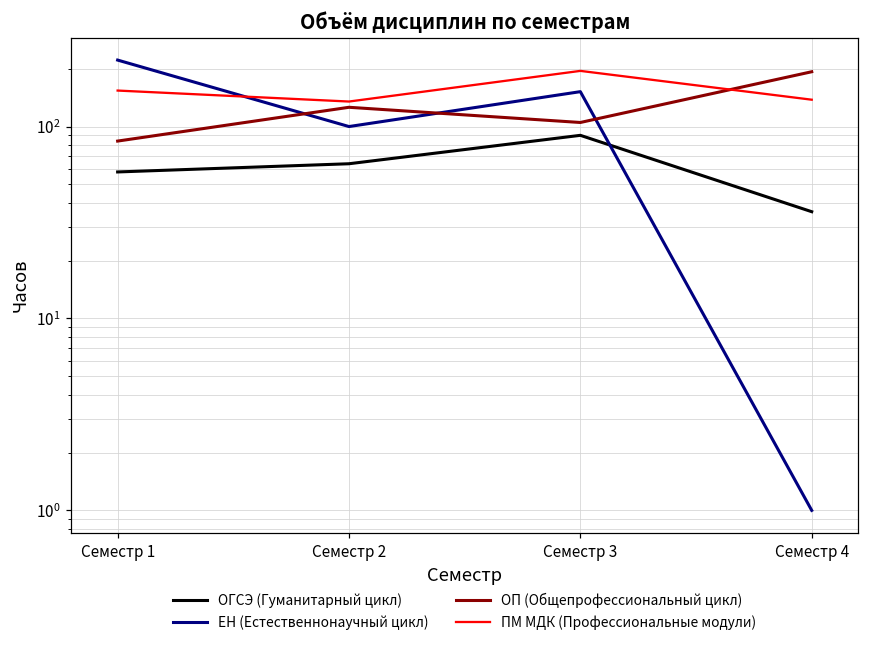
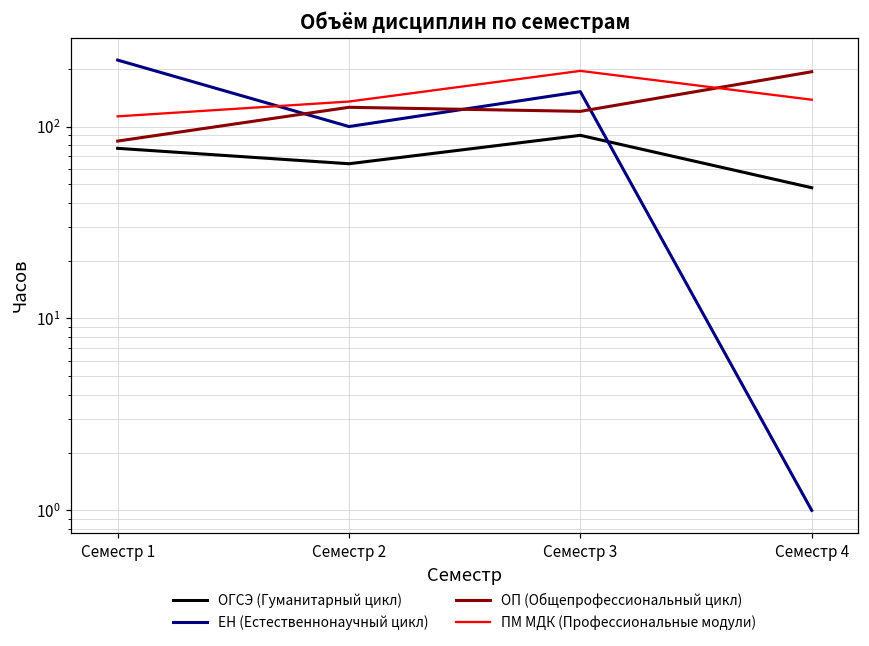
ОГСЭ (Гуманитарный цикл), Семестр 1: 58 -> 80
ПМ МДК (Профессиональные модули), Семестр 1: 150 -> 110
ОП (Общепрофессиональный цикл), Семестр 3: 110 -> 120
ОГСЭ (Гуманитарный цикл), Семестр 4: 36 -> 48
